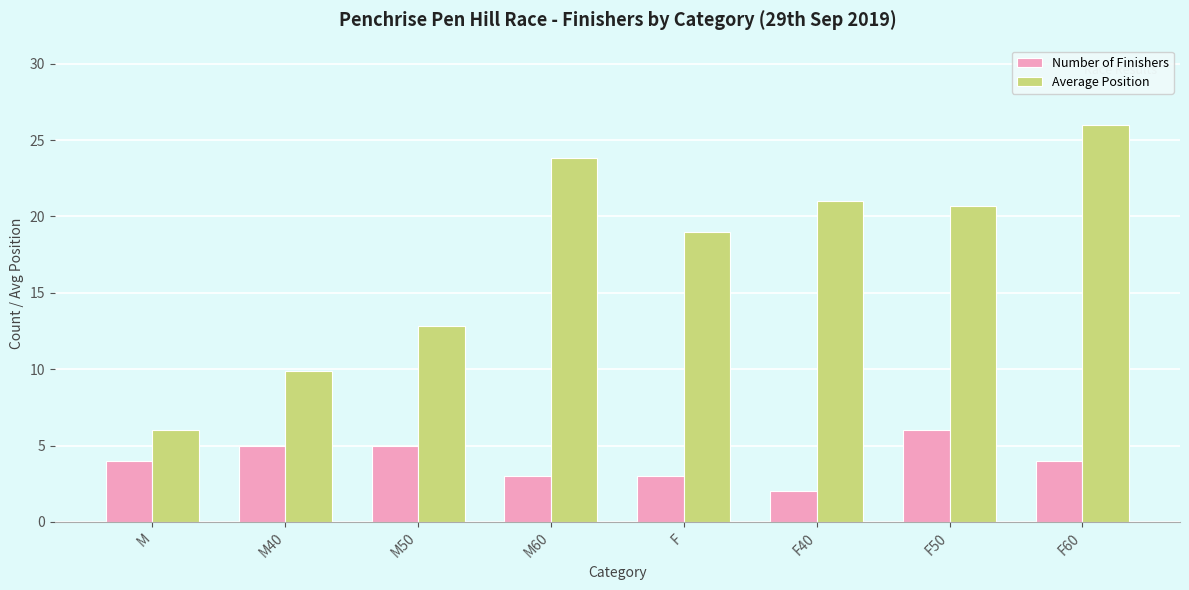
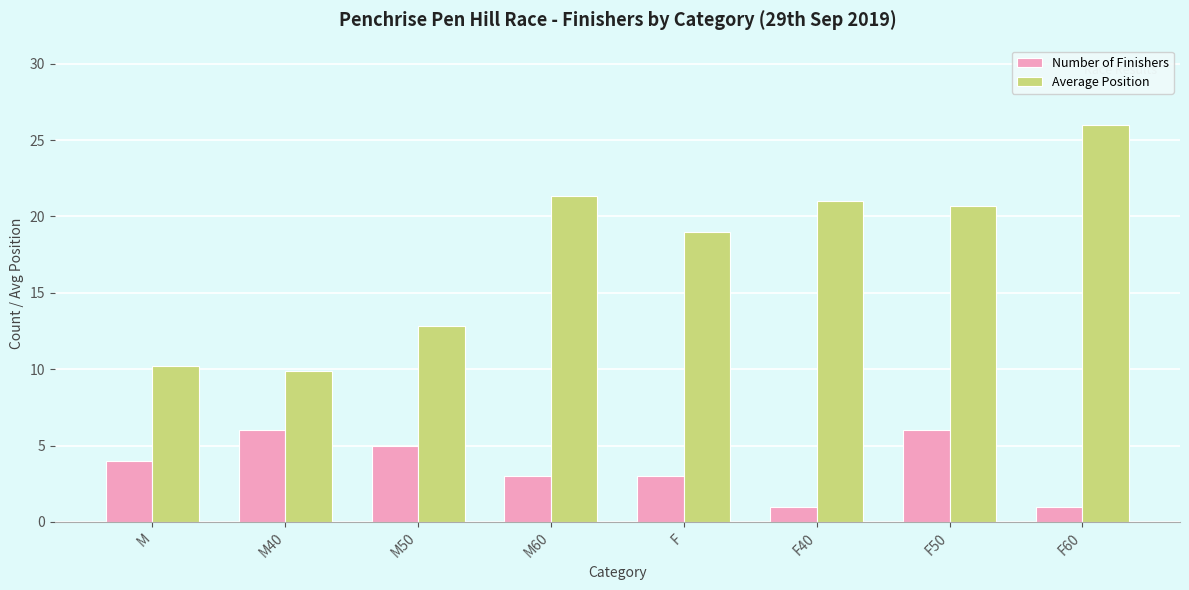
Average Position, M: 6.0 -> 10.2
Number of Finishers, M40: 5 -> 6
Average Position, M60: 23.9 -> 21.3
Number of Finishers, F40: 2 -> 1
Number of Finishers, F60: 4 -> 1
